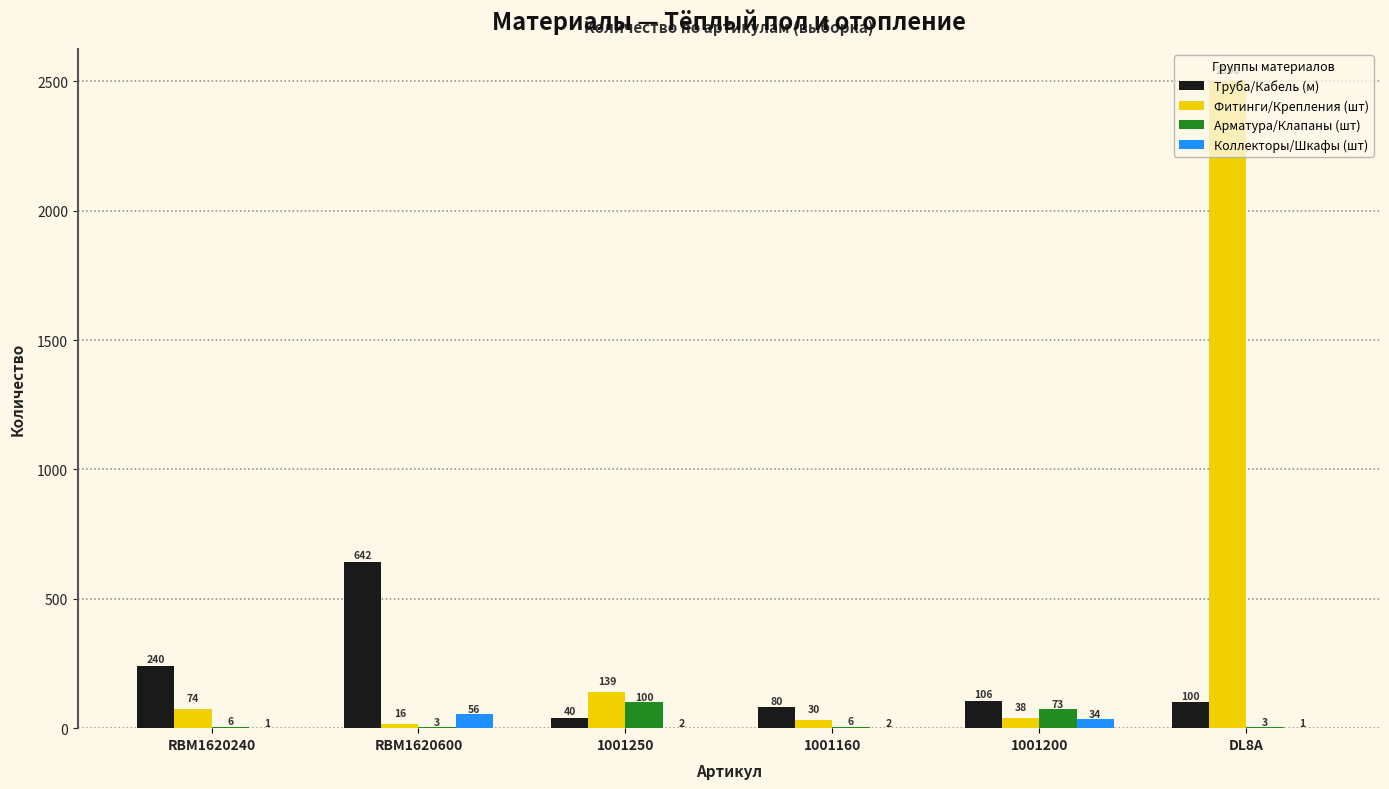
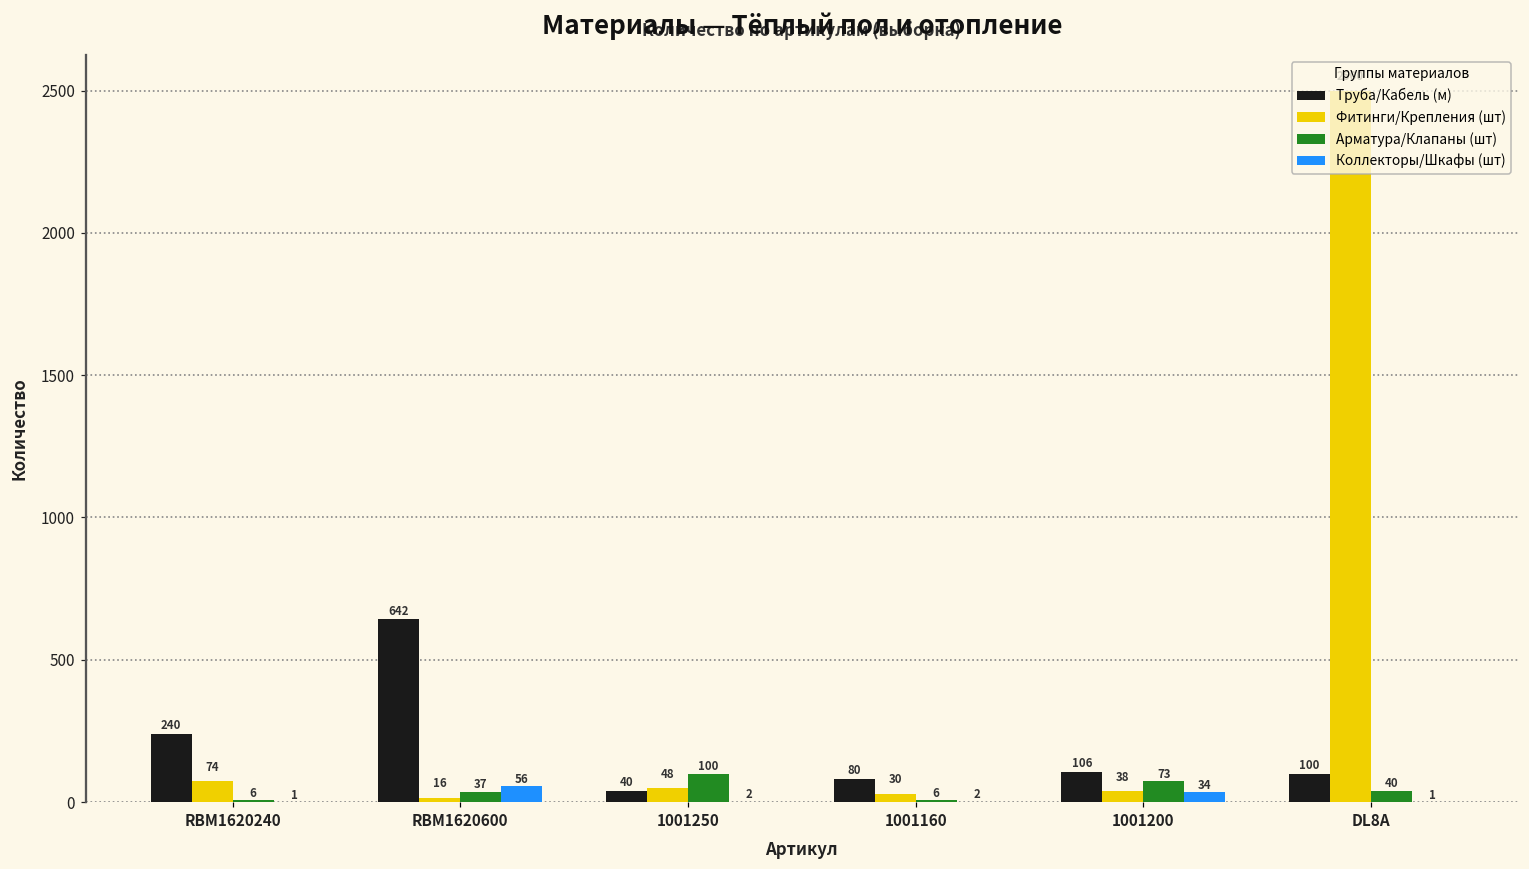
Арматура/Клапаны (шт), RBM1620600: 3 -> 37
Фитинги/Крепления (шт), 1001250: 139 -> 48
Арматура/Клапаны (шт), DL8A: 3 -> 40
